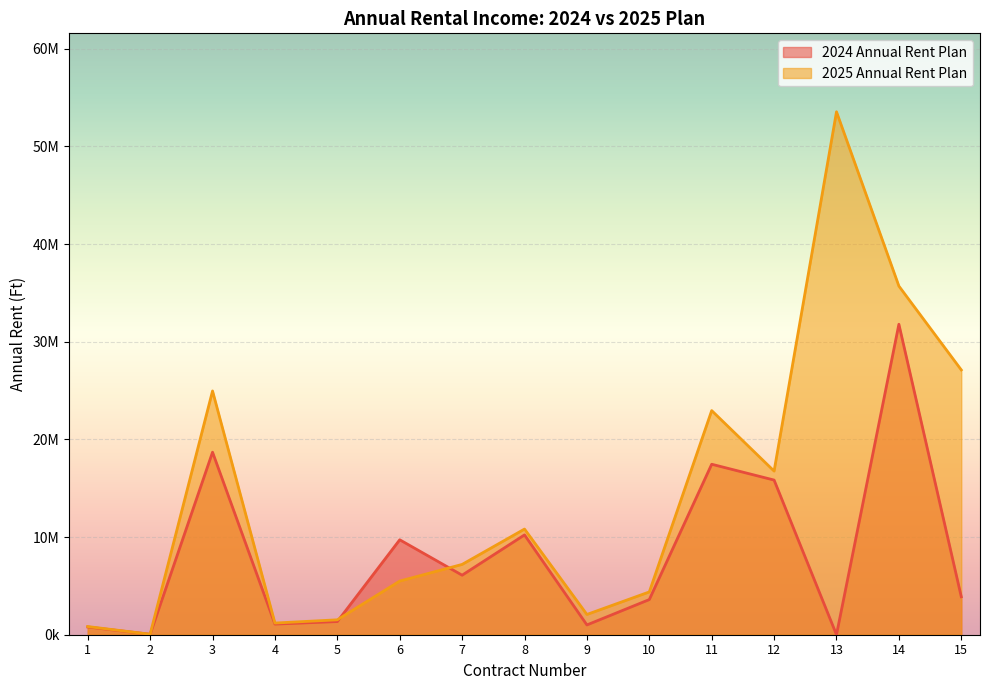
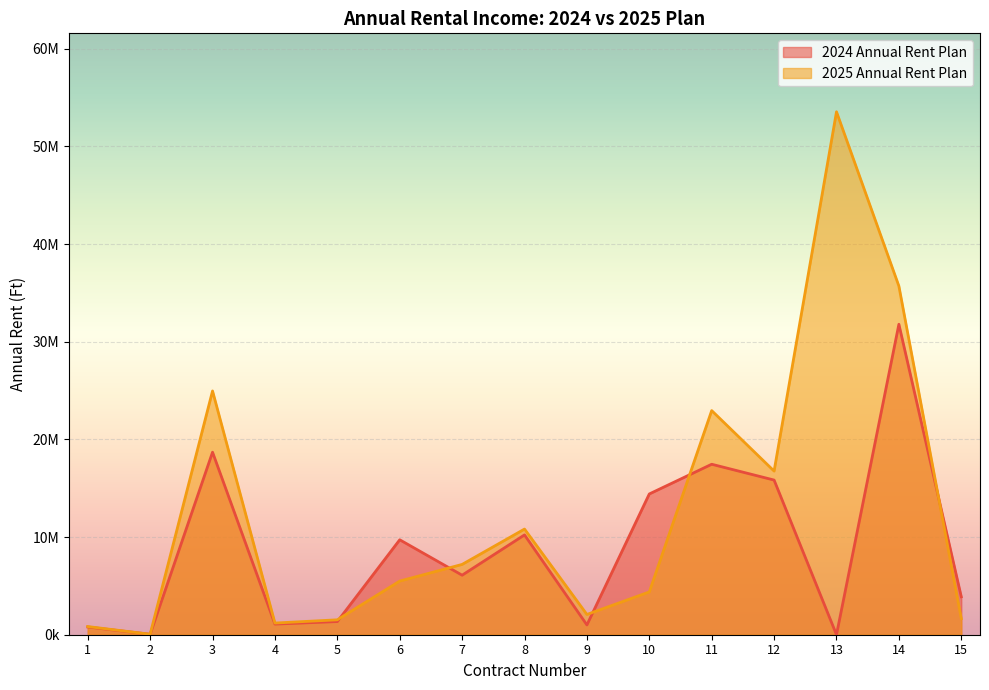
2024 Annual Rent Plan, 10: 4000000 -> 14000000
2025 Annual Rent Plan, 15: 27000000 -> 2000000
